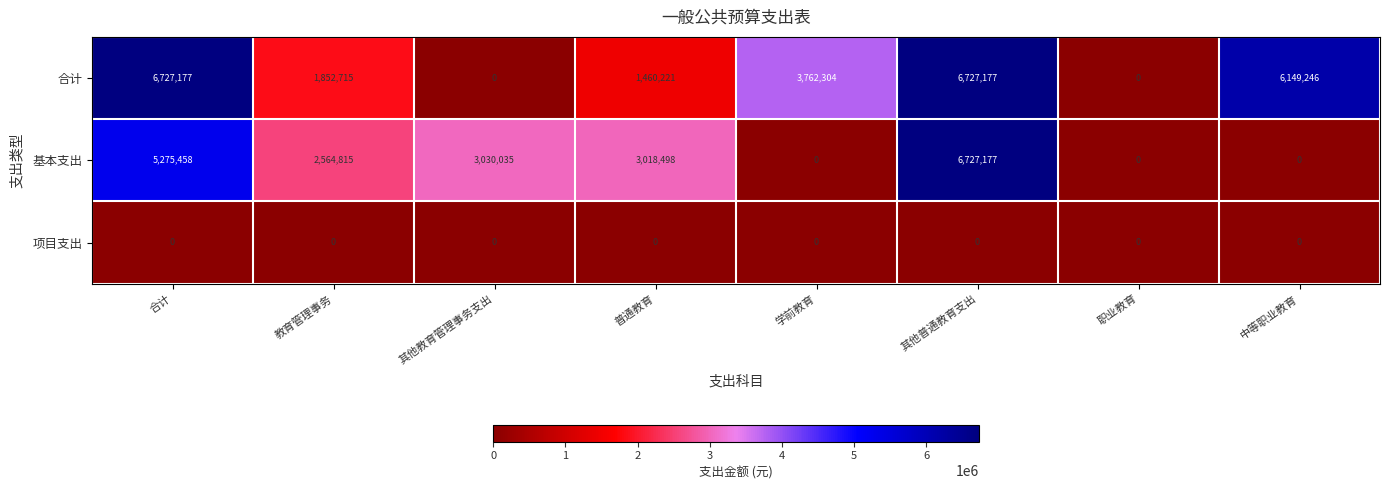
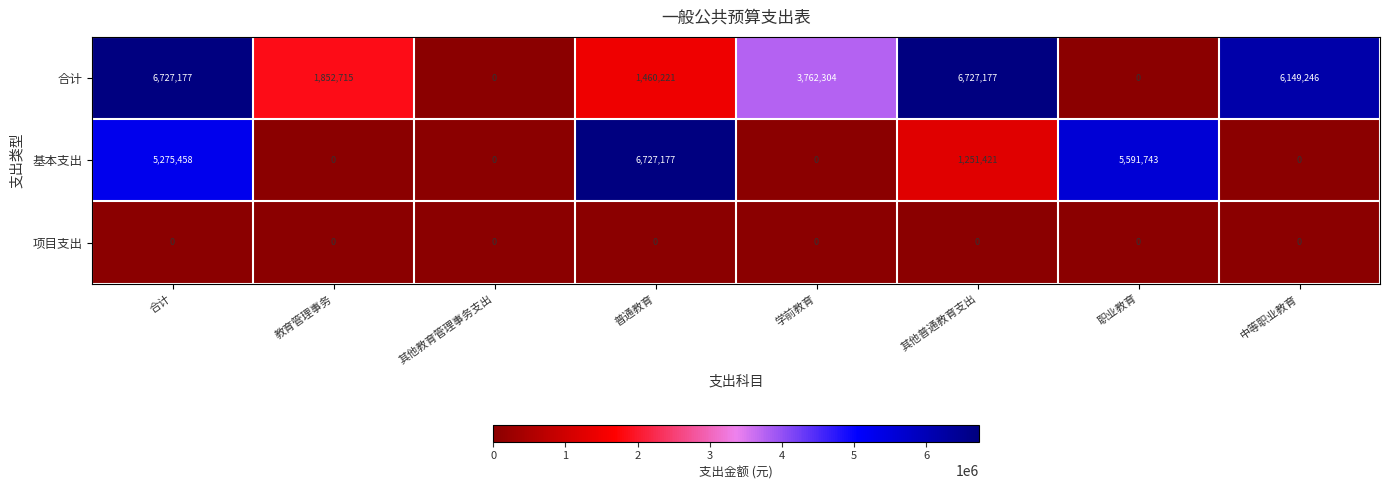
基本支出, 教育管理事务: 2,564,815 -> 0
基本支出, 其他教育管理事务支出: 3,030,035 -> 0
基本支出, 普通教育: 3,018,498 -> 6,727,177
基本支出, 其他普通教育支出: 6,727,177 -> 1,251,421
基本支出, 职业教育: 0 -> 5,591,743
